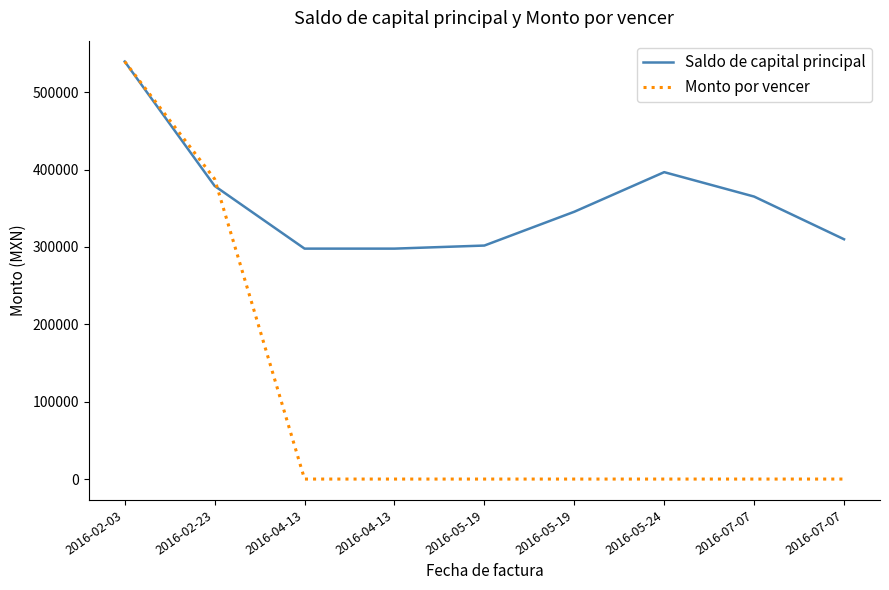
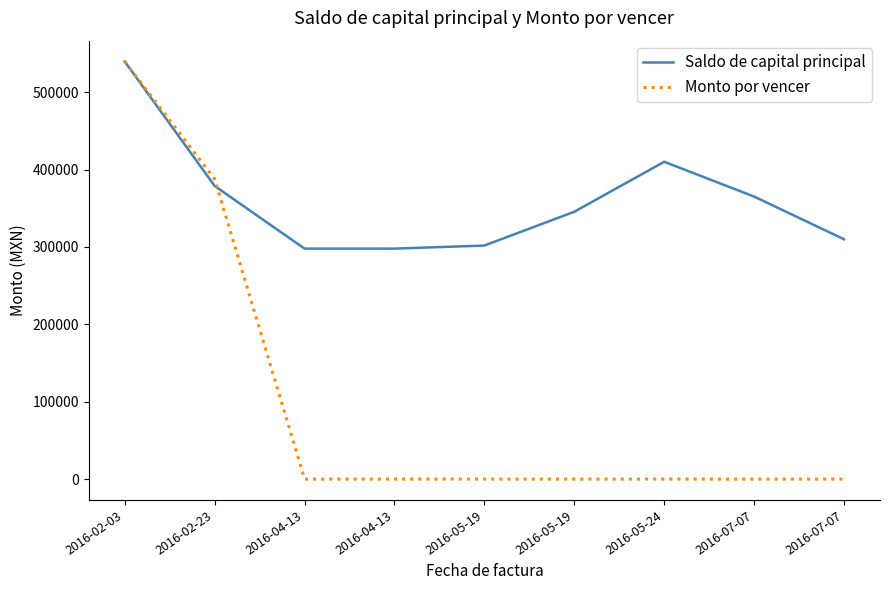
Saldo de capital principal, 2016-05-24: 400000 -> 410000
